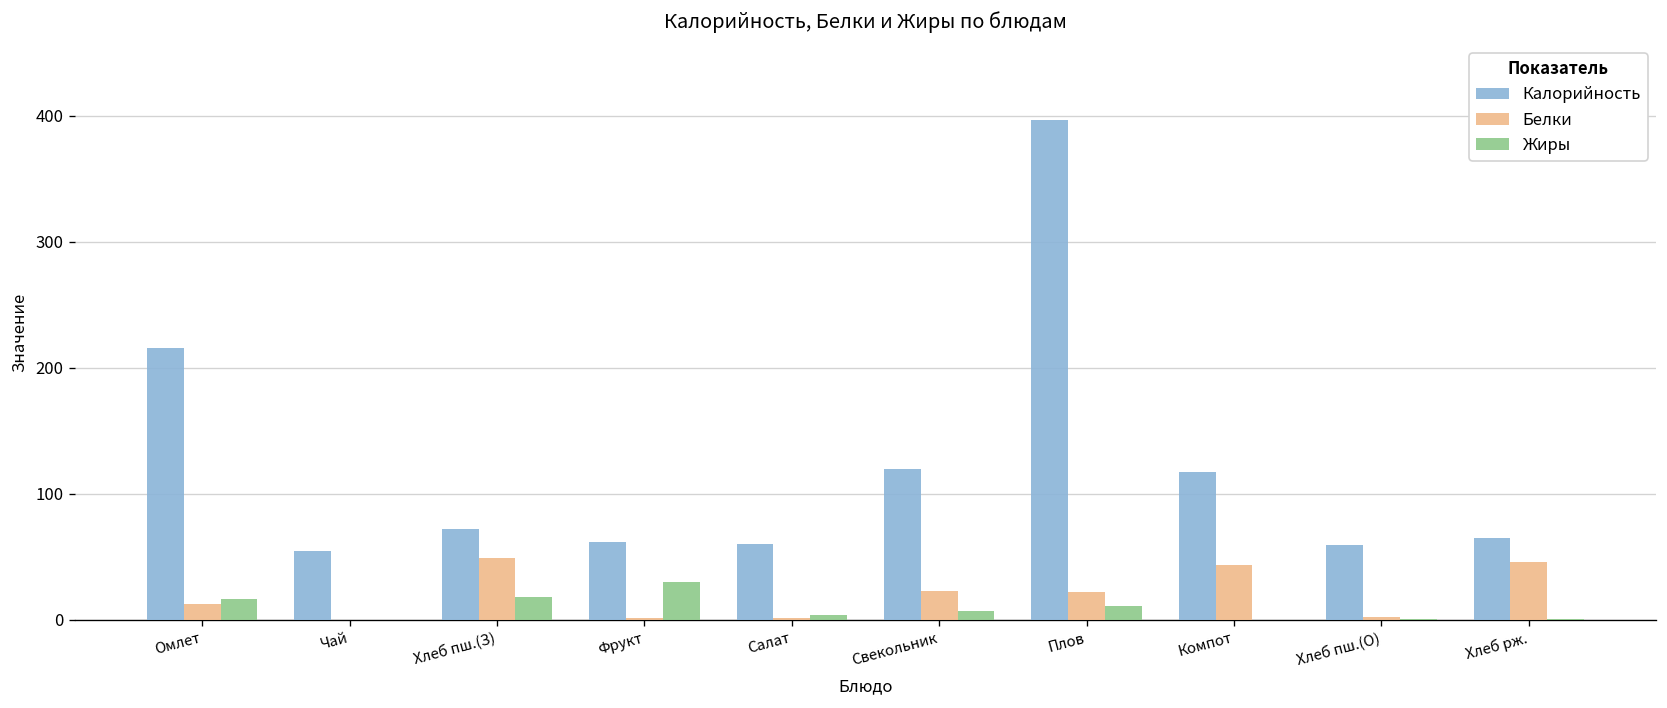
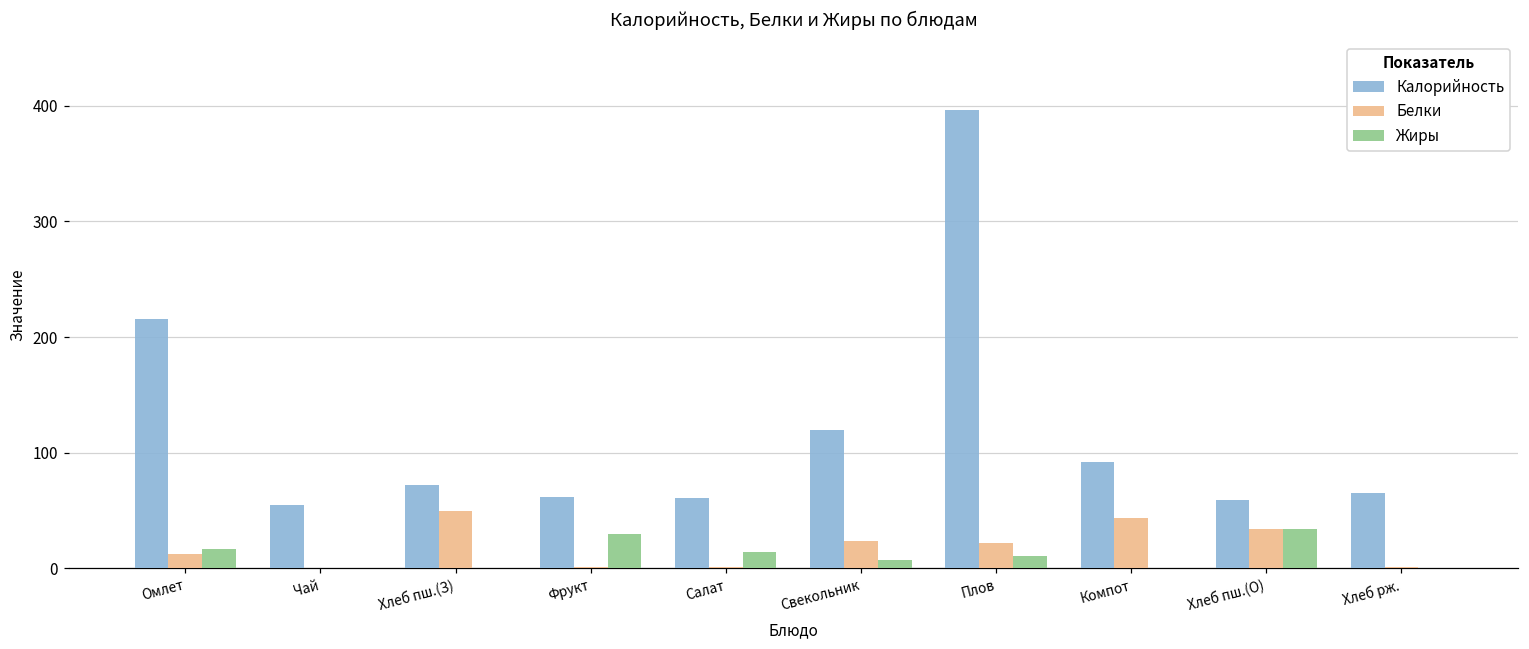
Жиры, Хлеб пш.(З): 18 -> 0
Жиры, Салат: 4 -> 14
Калорийность, Компот: 117 -> 92
Белки, Хлеб пш.(О): 2 -> 34
Жиры, Хлеб пш.(О): 0 -> 33
Белки, Хлеб рж.: 46 -> 1
